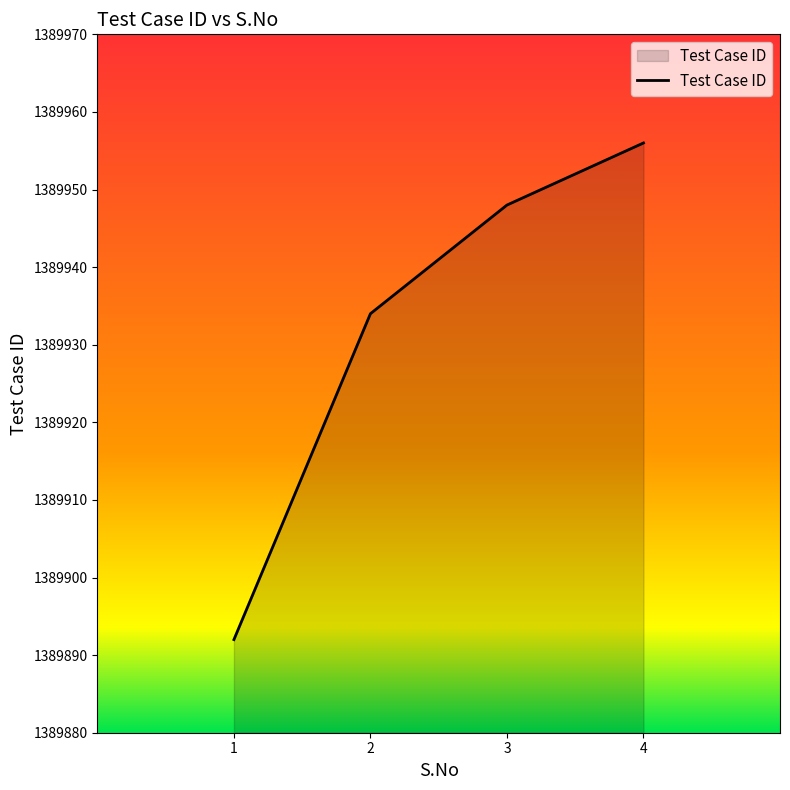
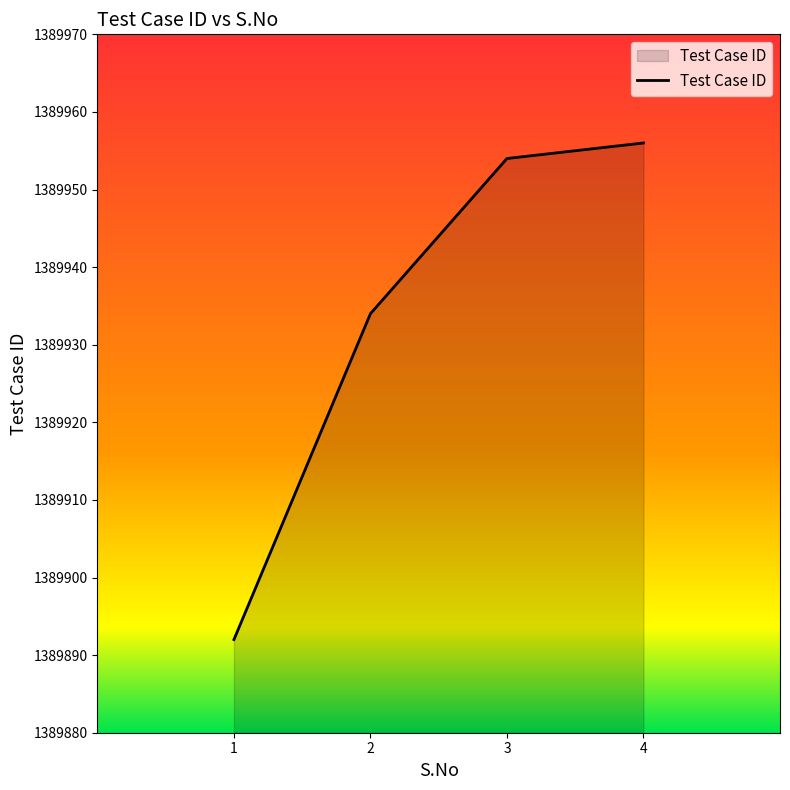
3: 1389948 -> 1389954
